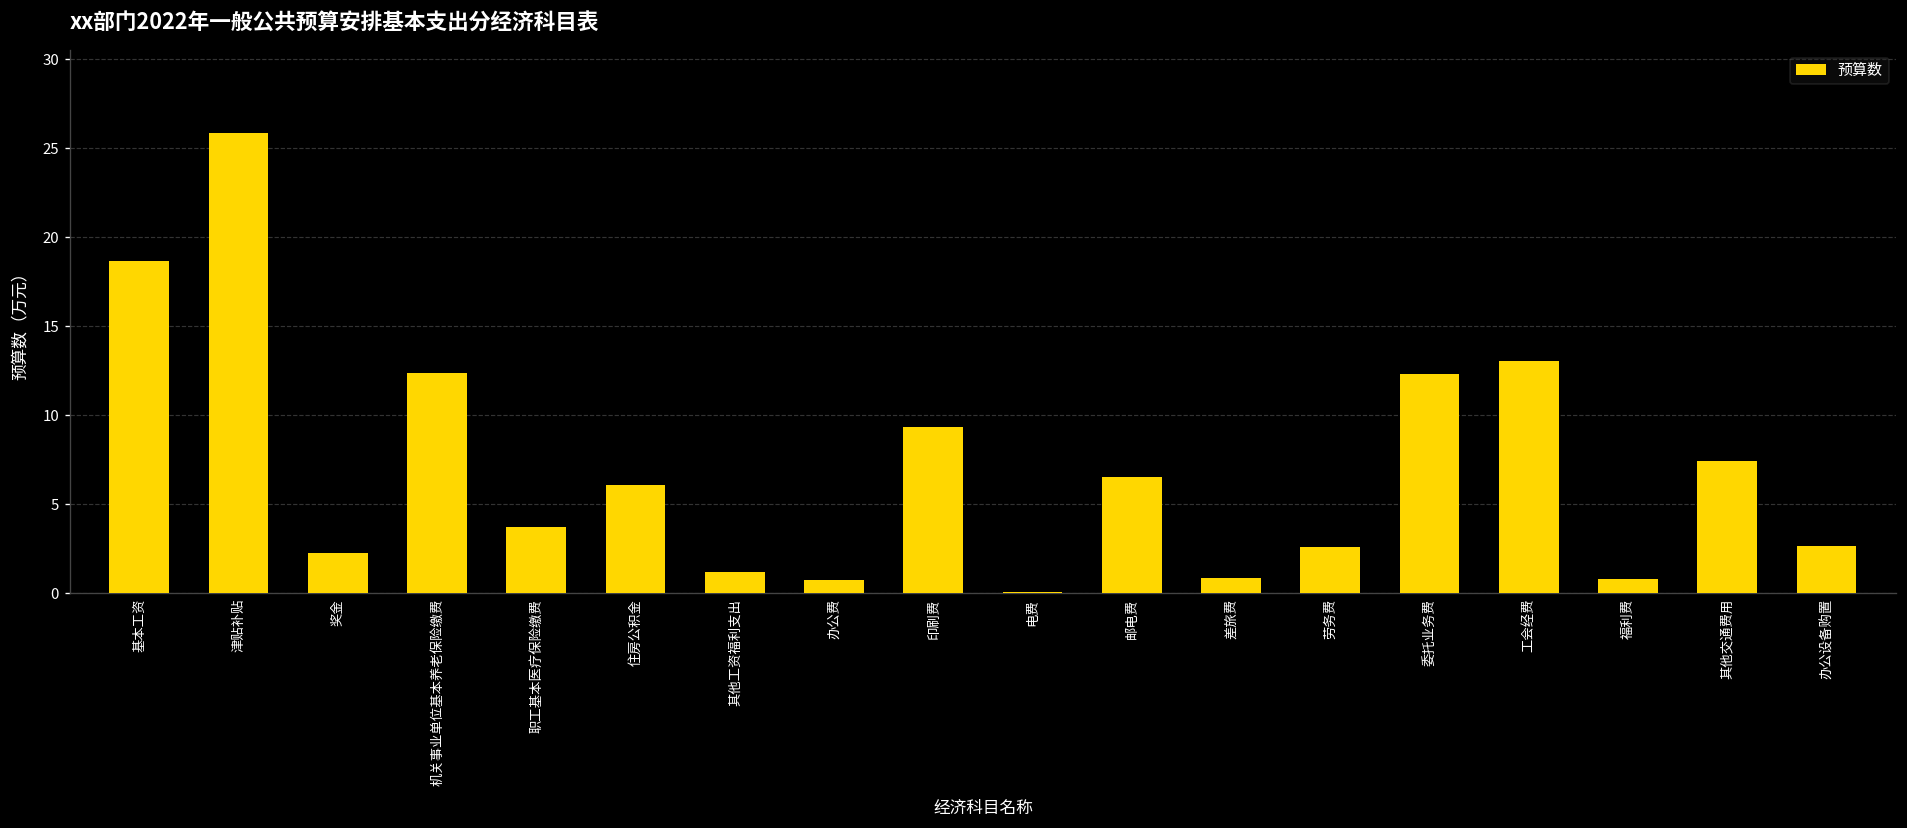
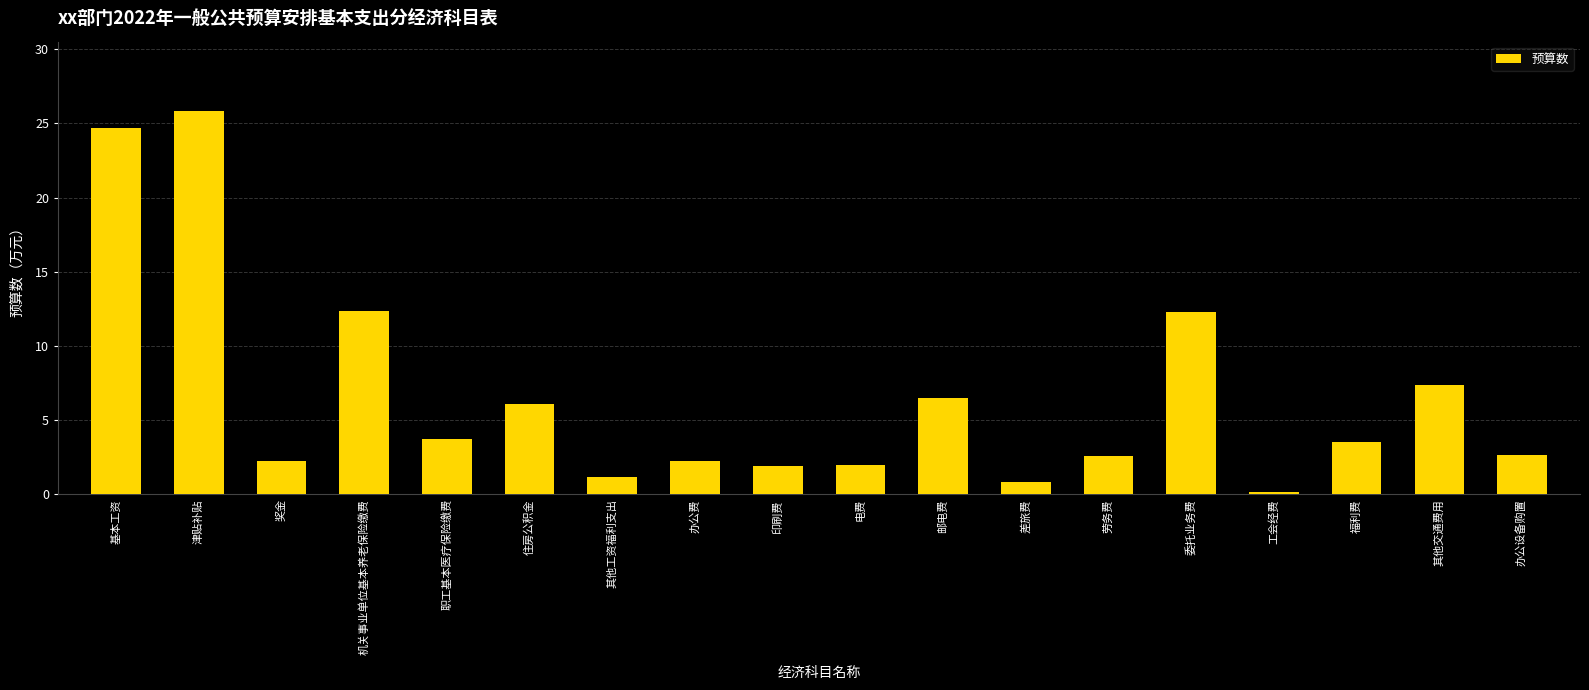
基本工资: 18.7 -> 24.7
办公费: 0.7 -> 2.2
印刷费: 9.4 -> 1.9
电费: 0.1 -> 2.0
工会经费: 13.0 -> 0.2
福利费: 0.8 -> 3.5
